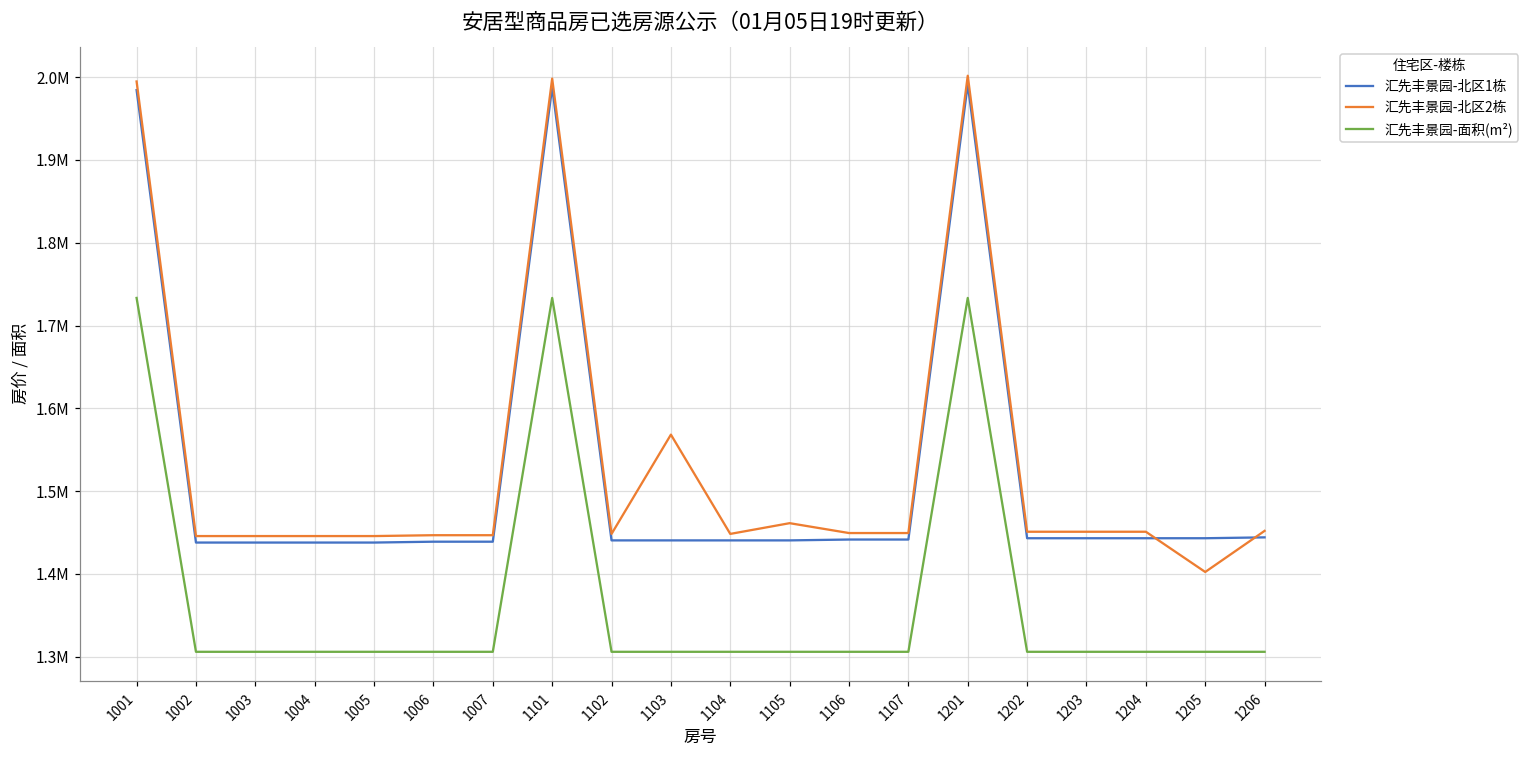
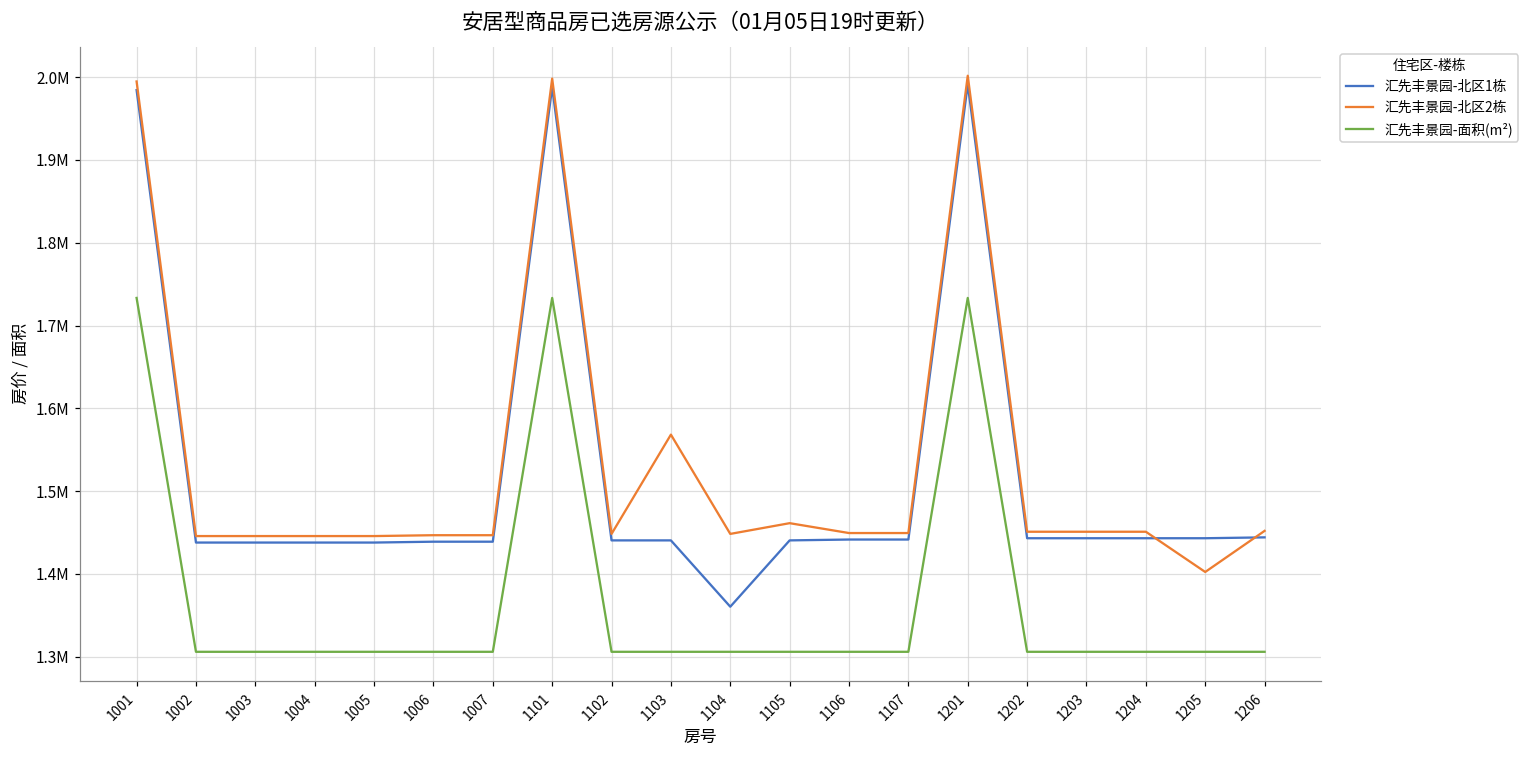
汇先丰景园-北区1栋, 1104: 1440000 -> 1360000
